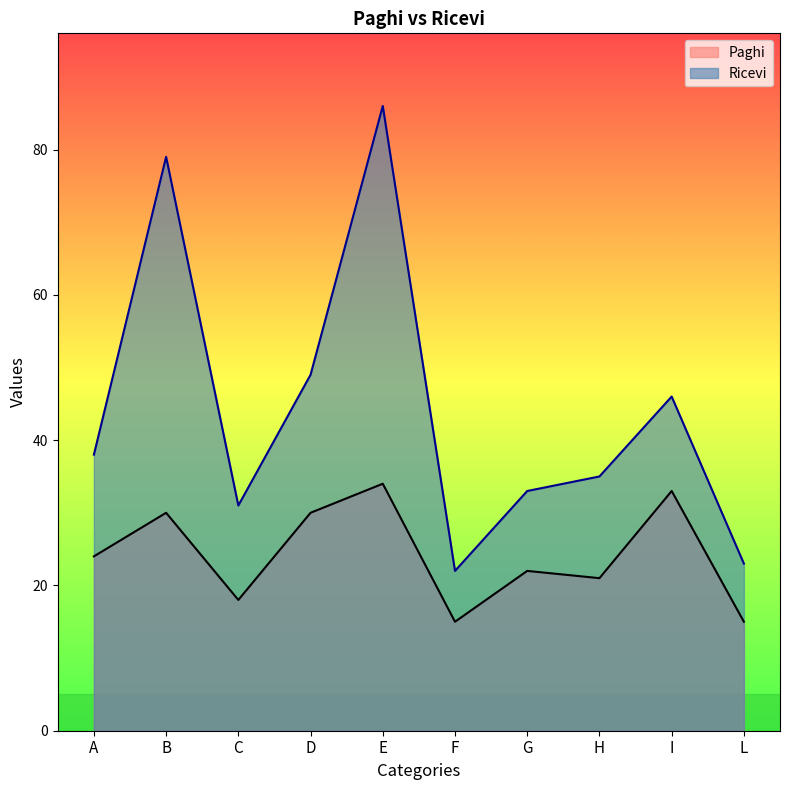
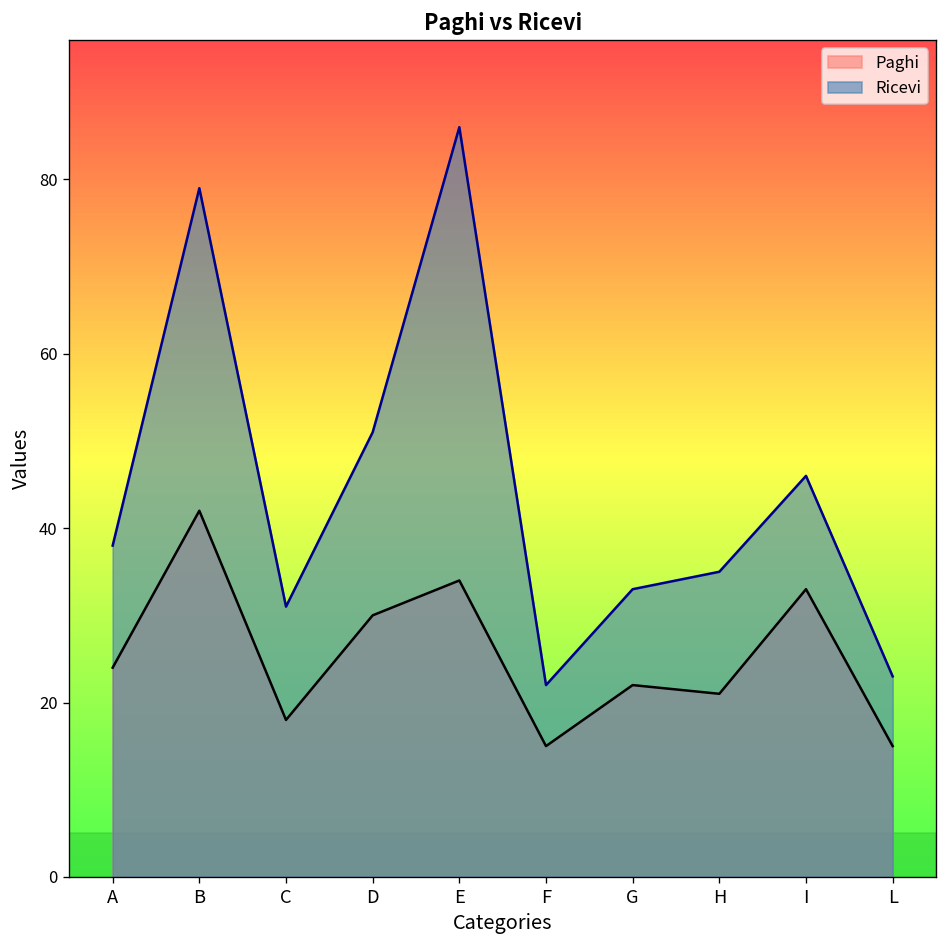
Paghi, B: 30 -> 42
Ricevi, D: 49 -> 51
